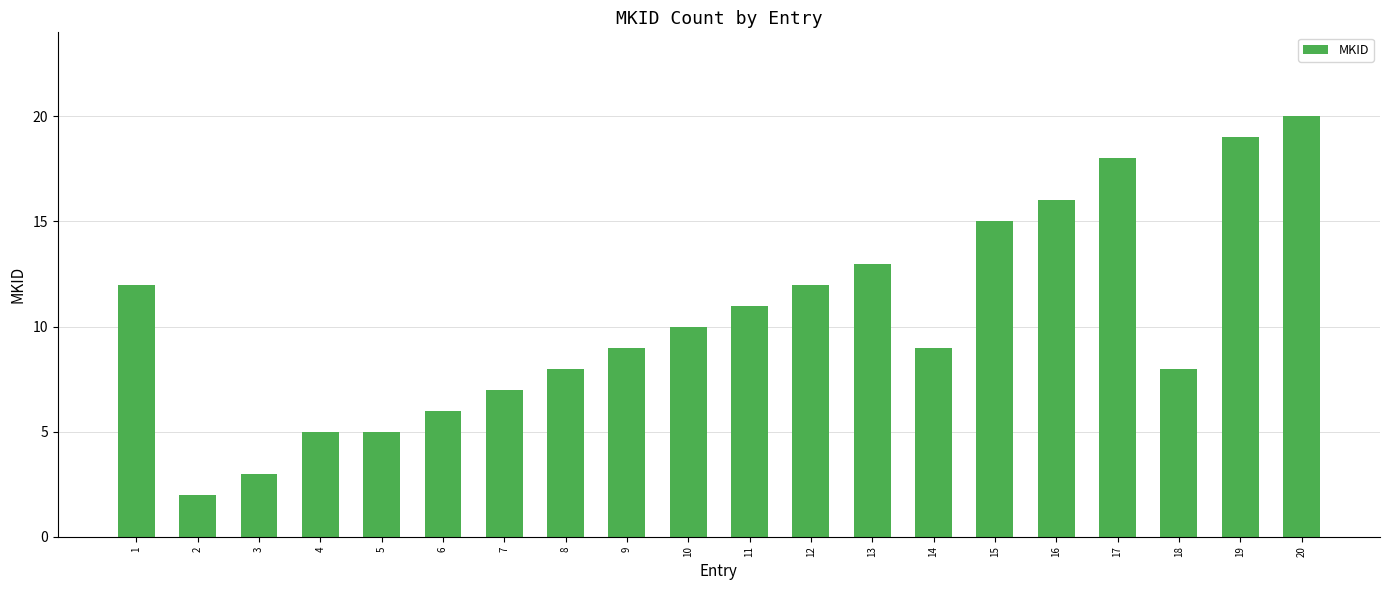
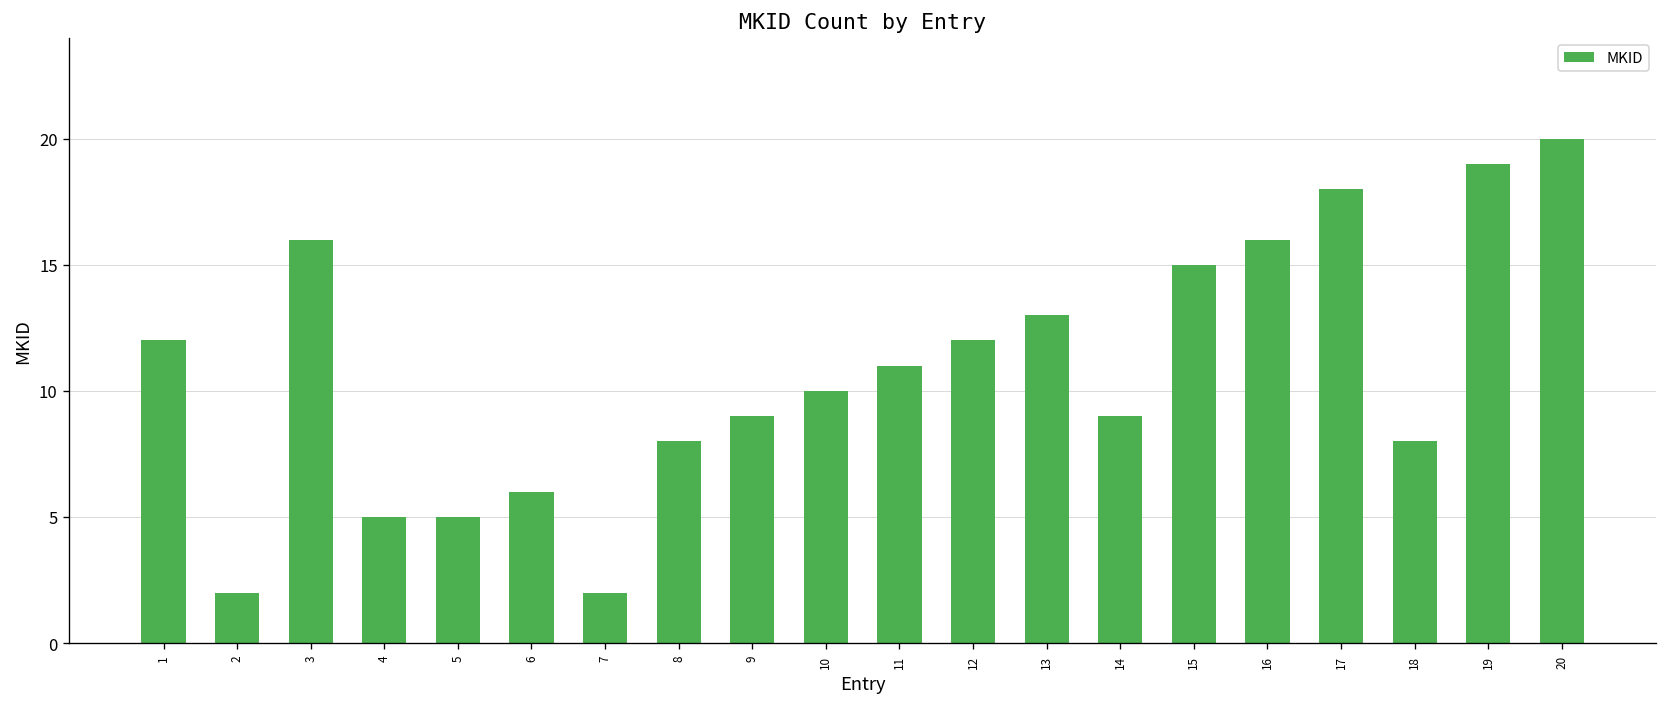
3: 3 -> 16
7: 7 -> 2
